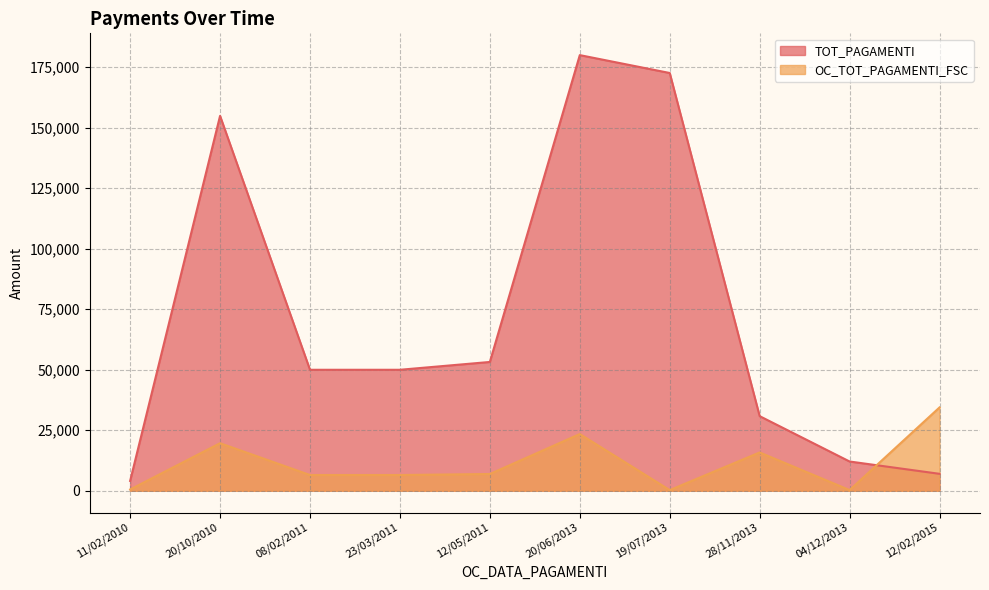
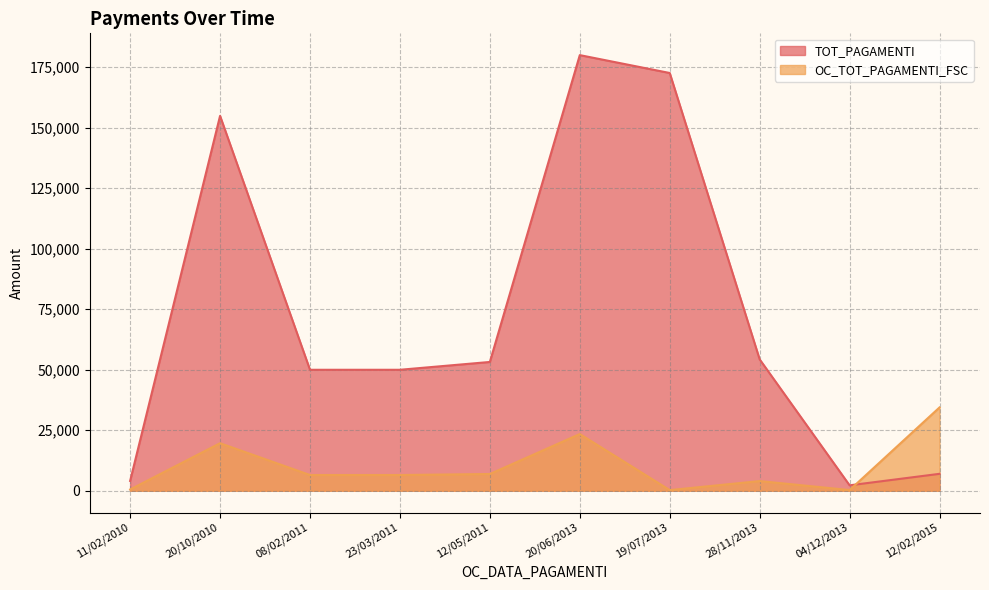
TOT_PAGAMENTI, 28/11/2013: 31,000 -> 54,000
OC_TOT_PAGAMENTI_FSC, 28/11/2013: 16,000 -> 4,000
TOT_PAGAMENTI, 04/12/2013: 12,000 -> 2,000
